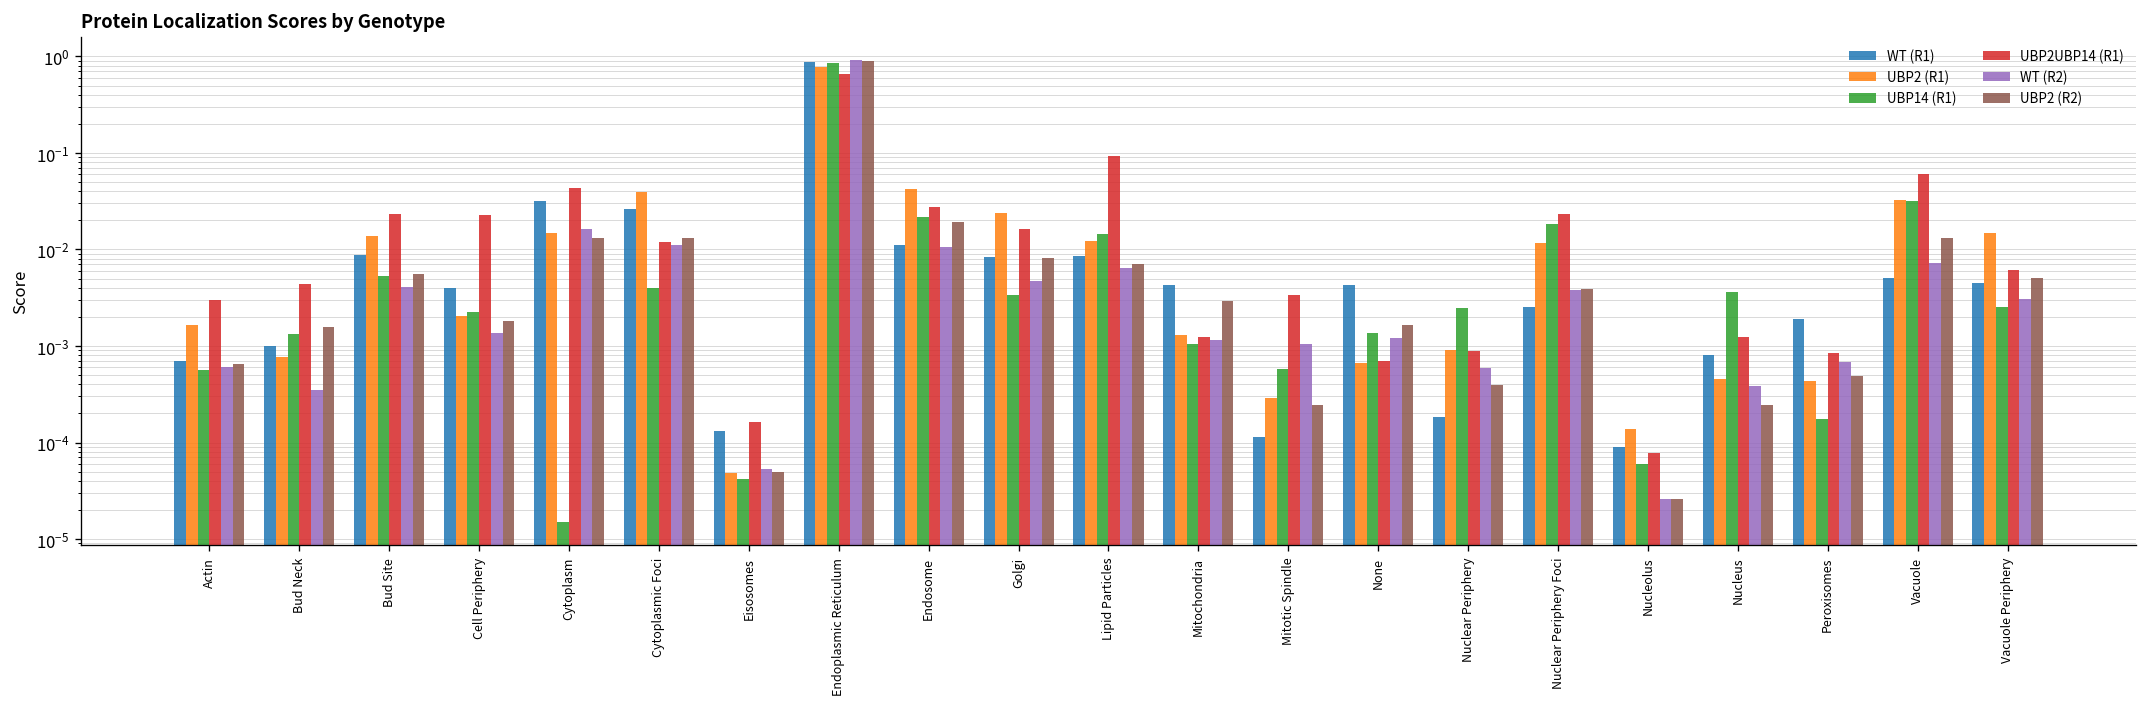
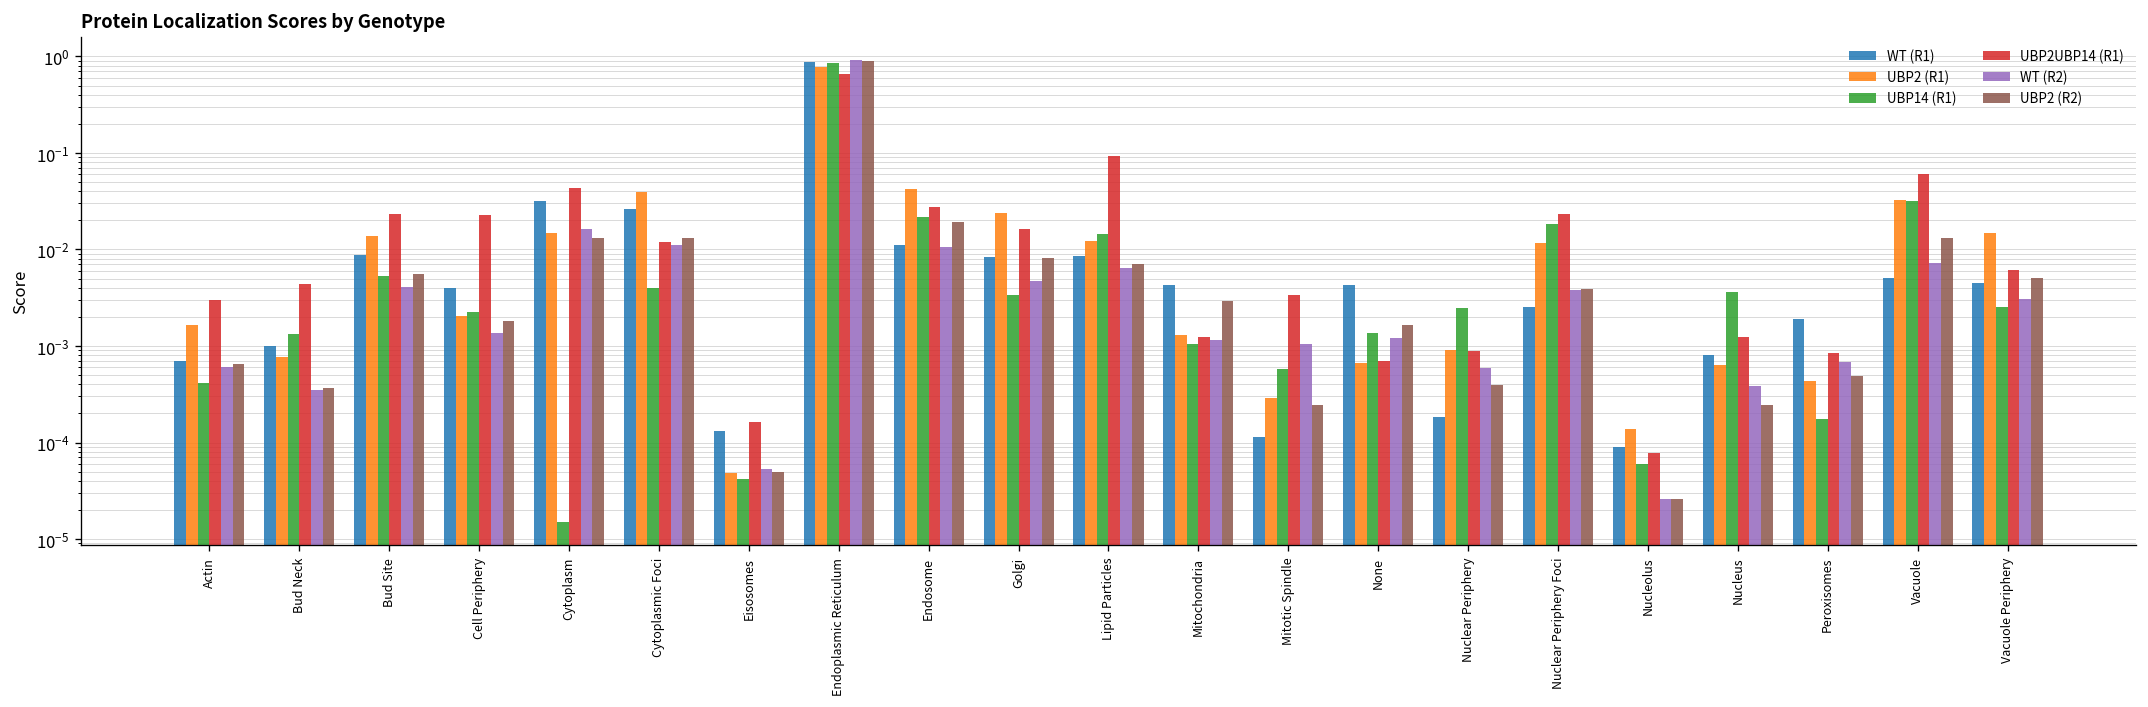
UBP14 (R1), Actin: 0.0006 -> 0.0004
UBP2 (R2), Bud Neck: 0.0016 -> 0.0004
UBP2 (R1), Nucleus: 0.0005 -> 0.0006
